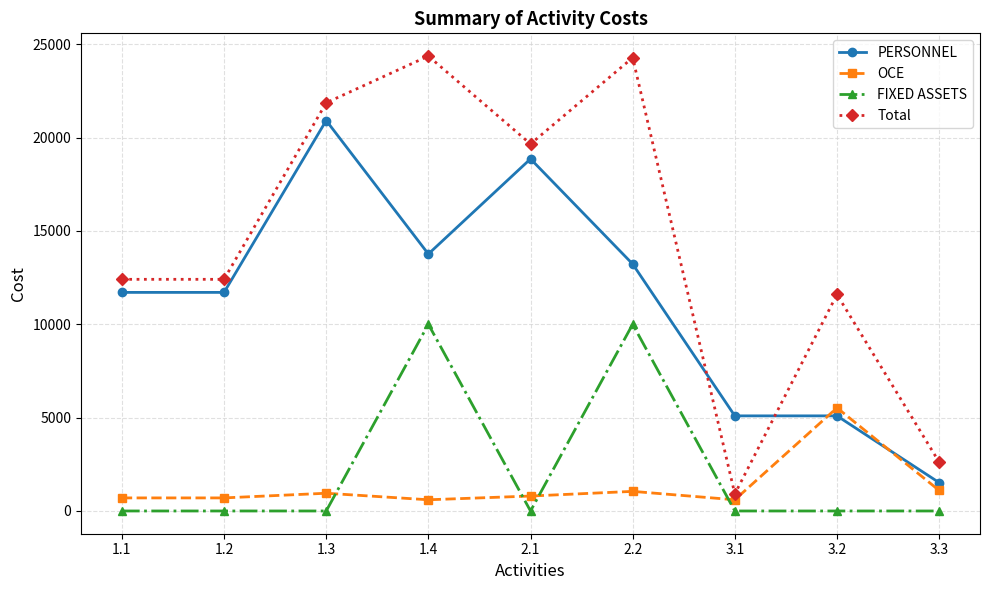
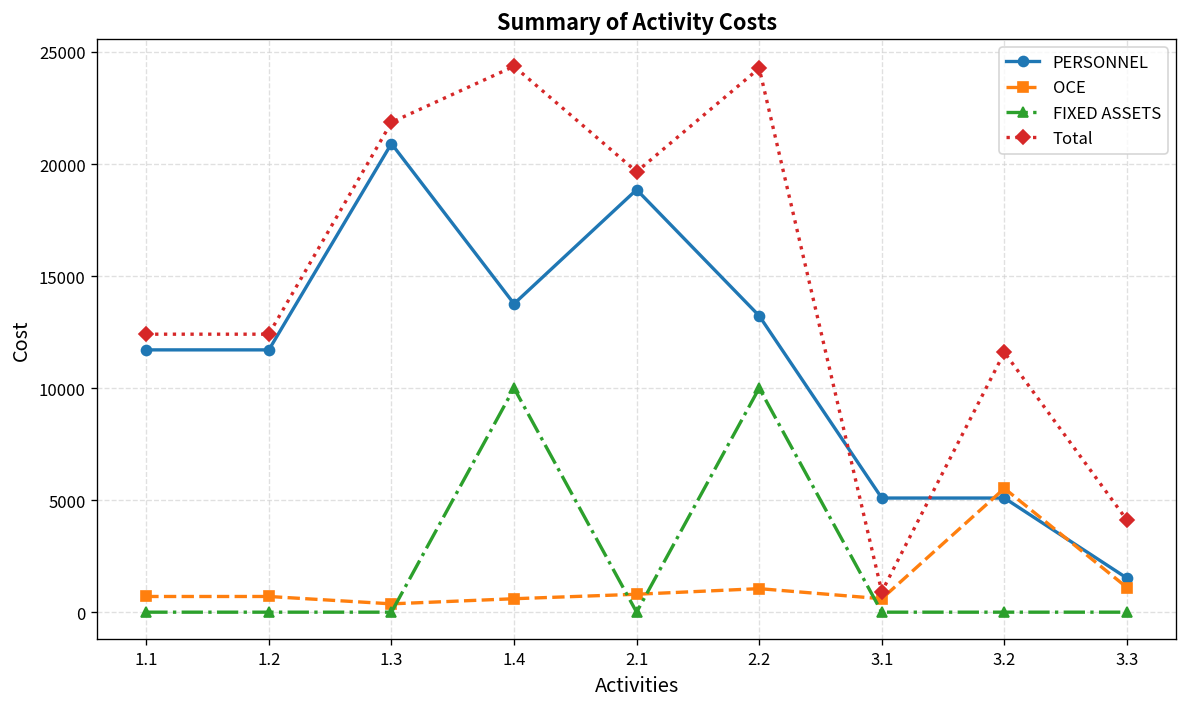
OCE, 1.3: 1000 -> 400
Total, 3.3: 2600 -> 4100
